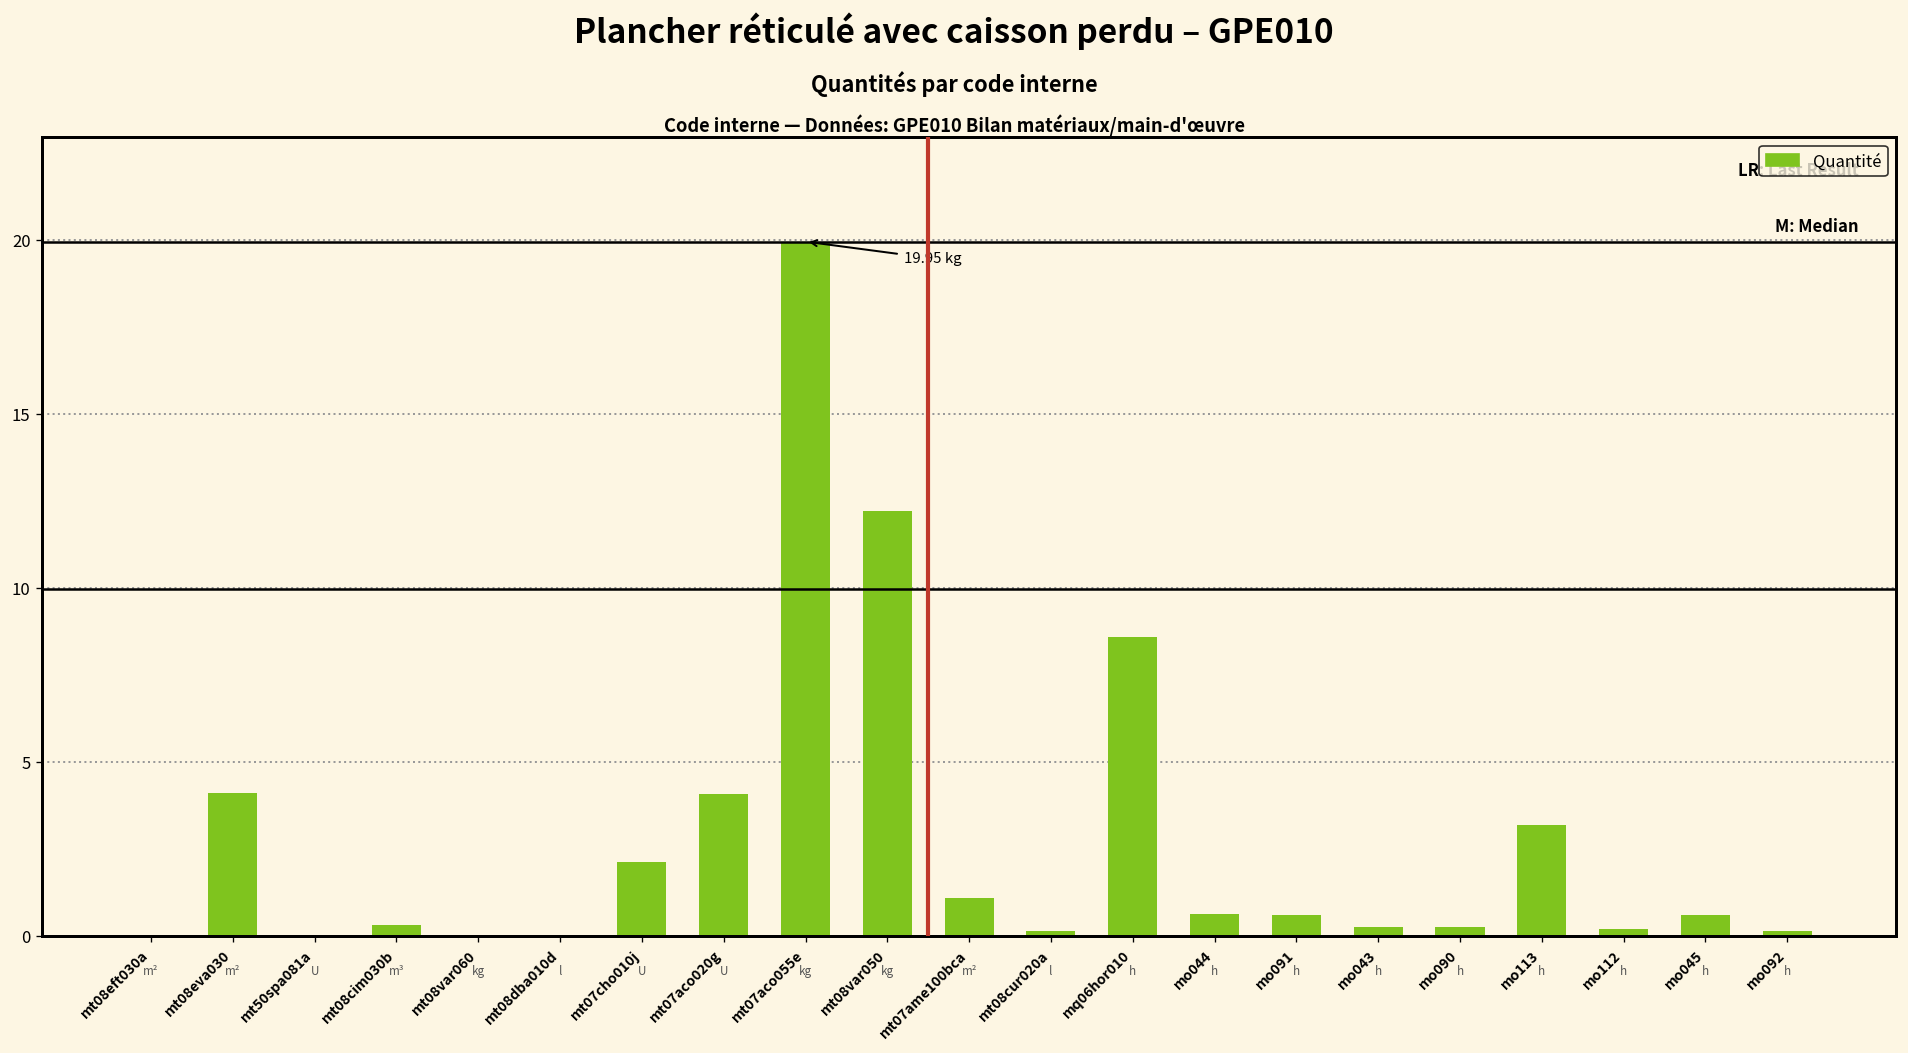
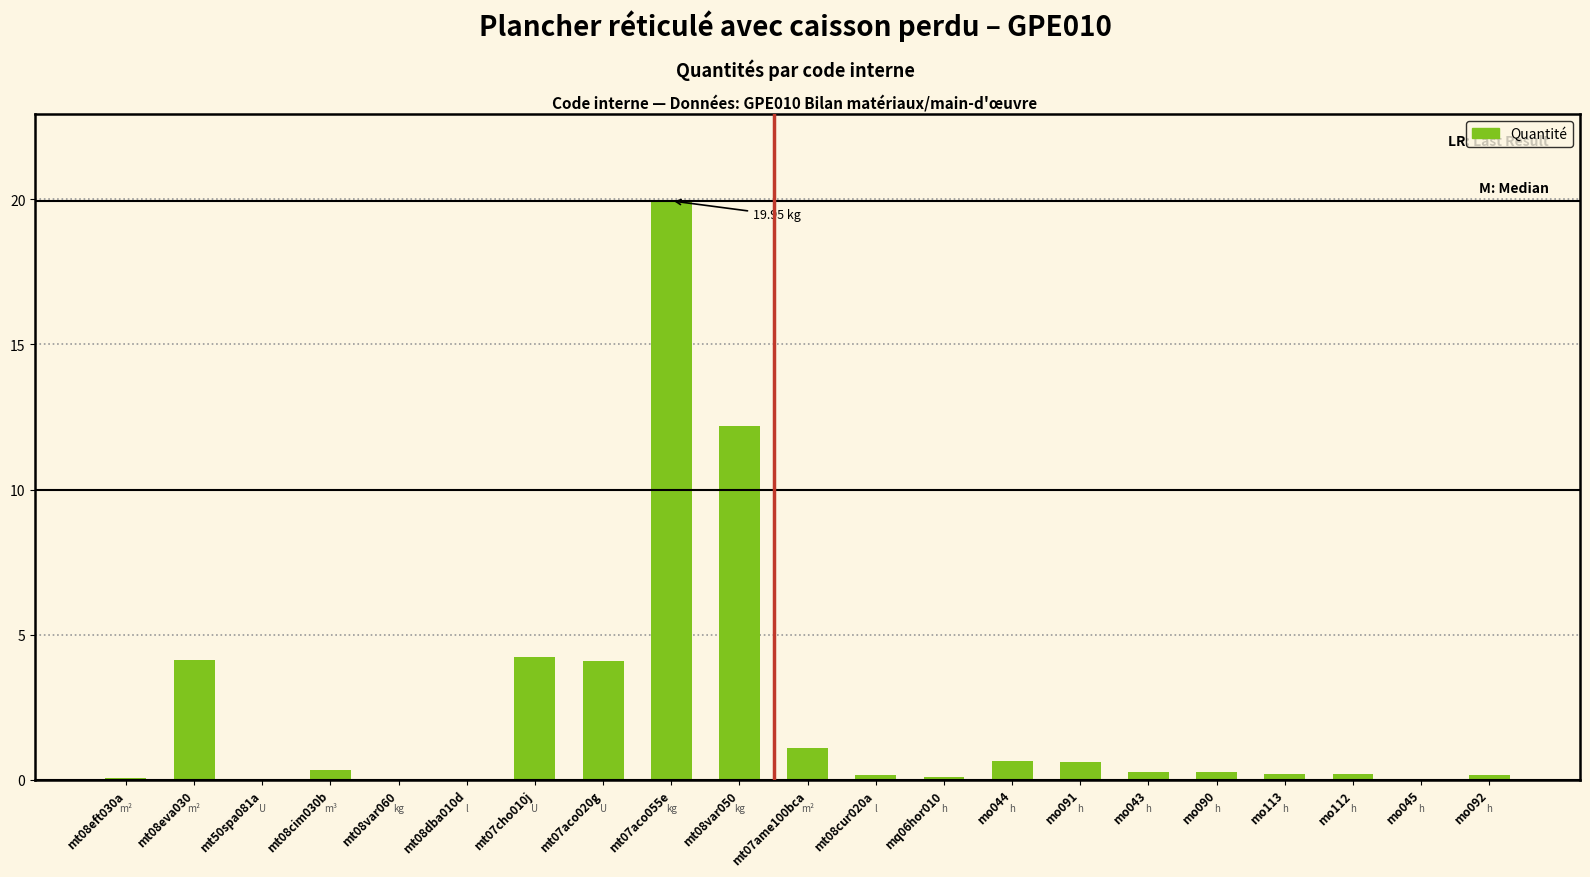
mt07cho010j: 2.1 -> 4.2
mq06hor010: 8.6 -> 0.1
mo113: 3.2 -> 0.2
mo045: 0.6 -> 0.0
